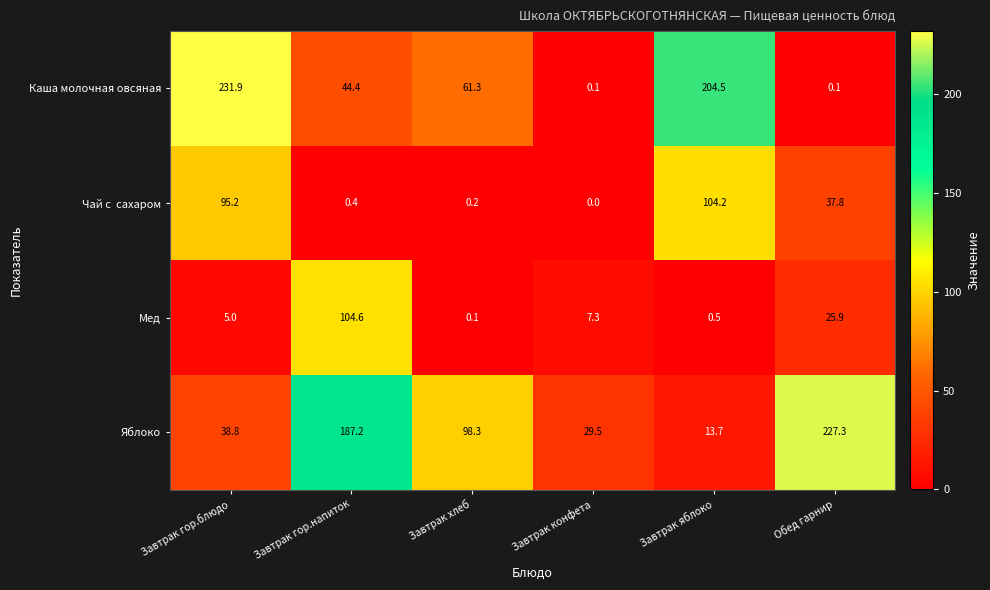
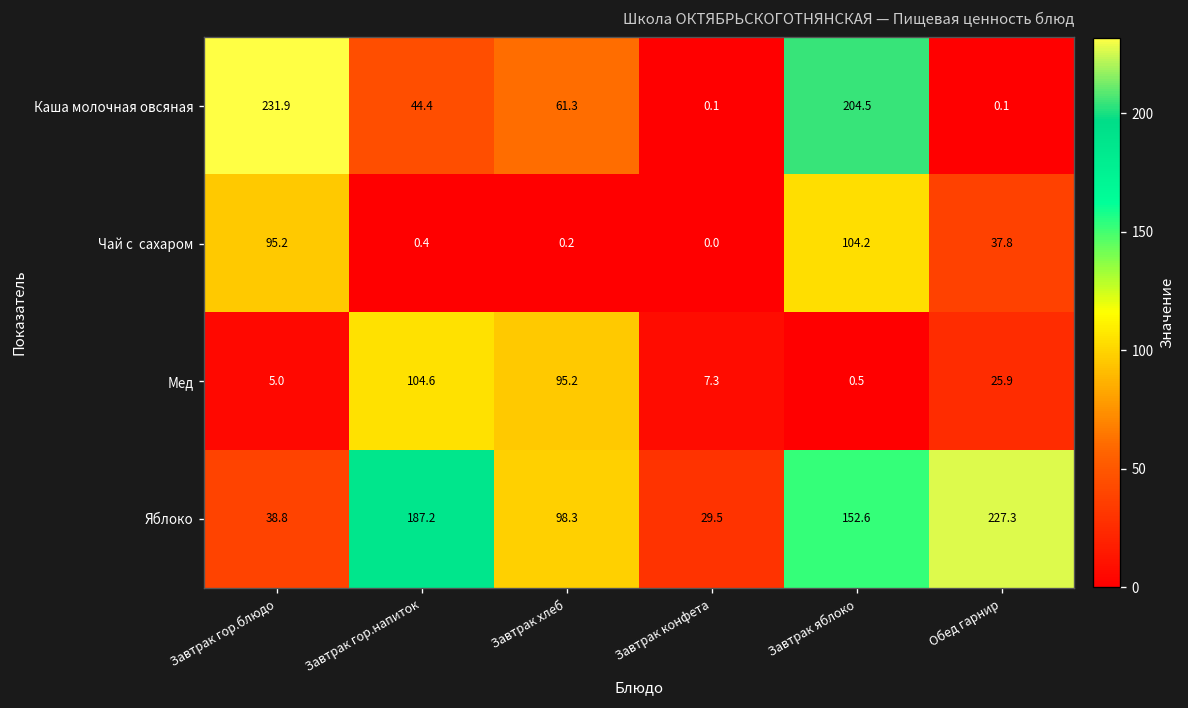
Мед, Завтрак хлеб: 0.1 -> 95.2
Яблоко, Завтрак яблоко: 13.7 -> 152.6
